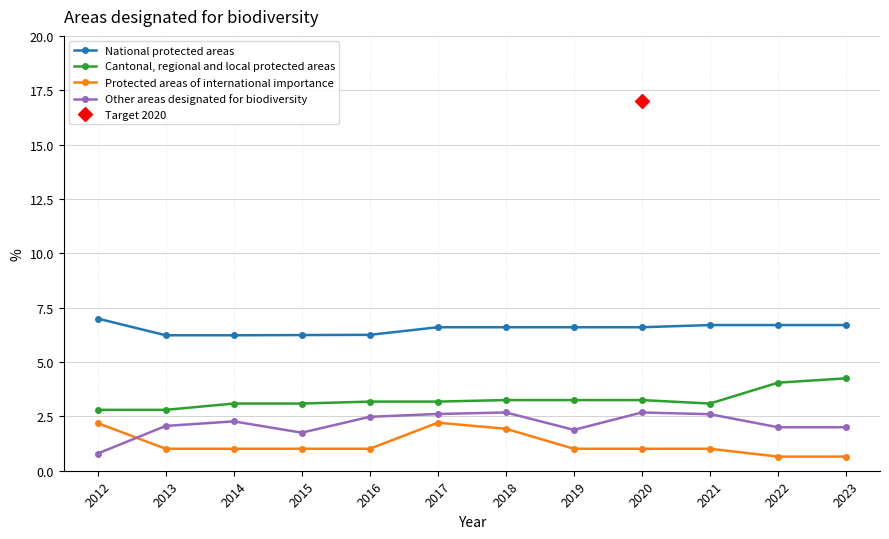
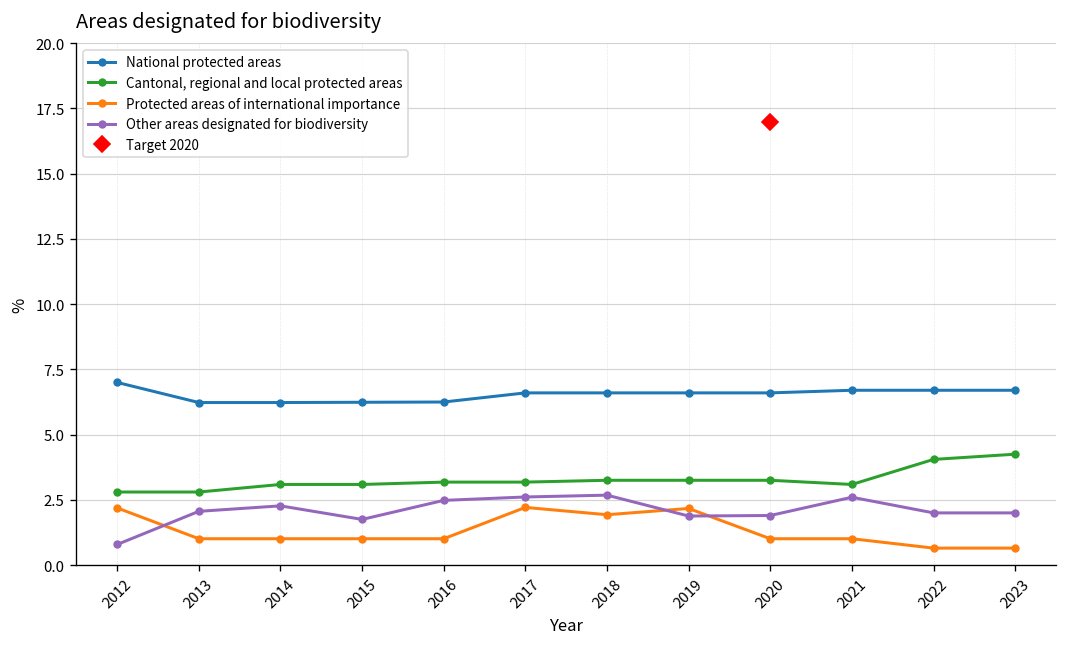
Protected areas of international importance, 2019: 1.0 -> 2.2
Other areas designated for biodiversity, 2020: 2.7 -> 1.9
